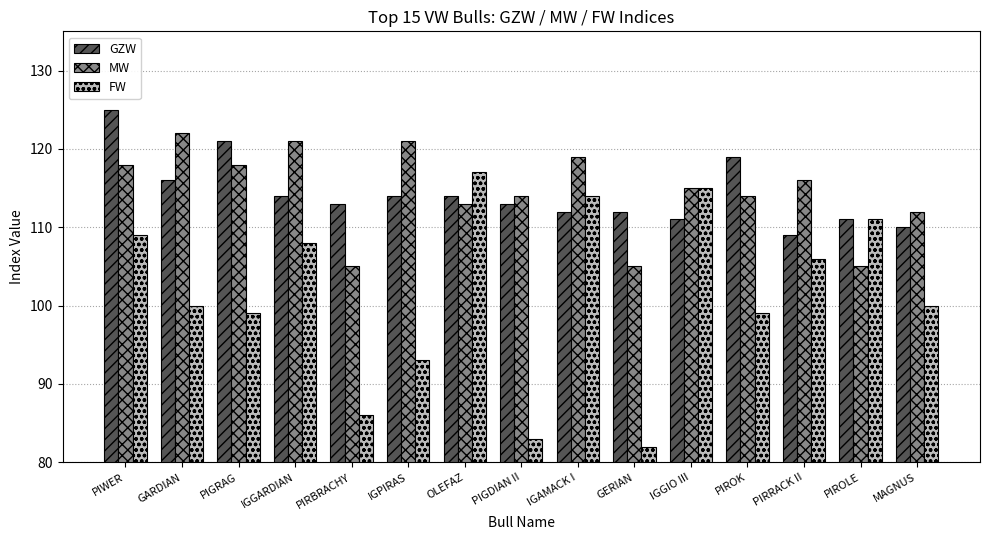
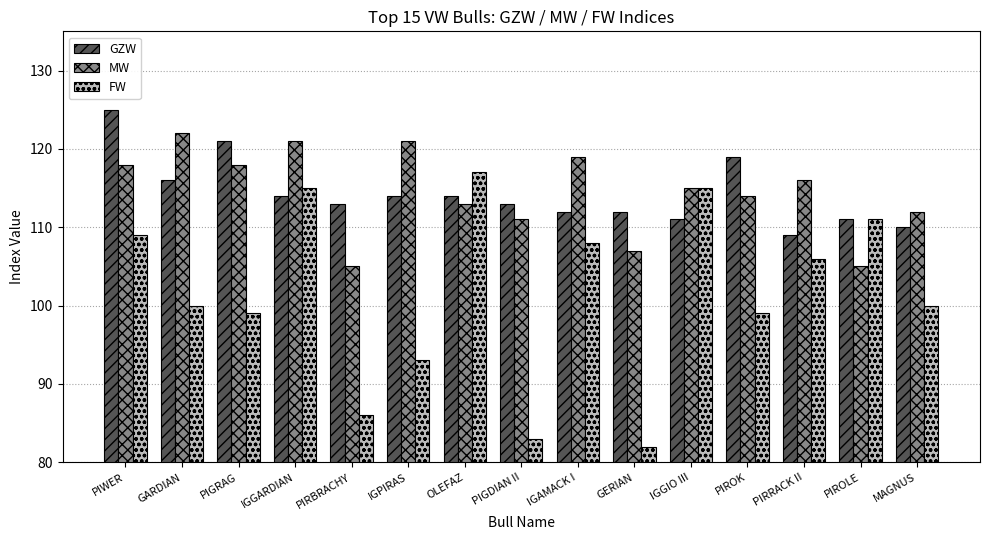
FW, IGGARDIAN: 108 -> 115
MW, PIGDIAN II: 114 -> 111
FW, IGAMACK I: 114 -> 108
MW, GERIAN: 105 -> 107
